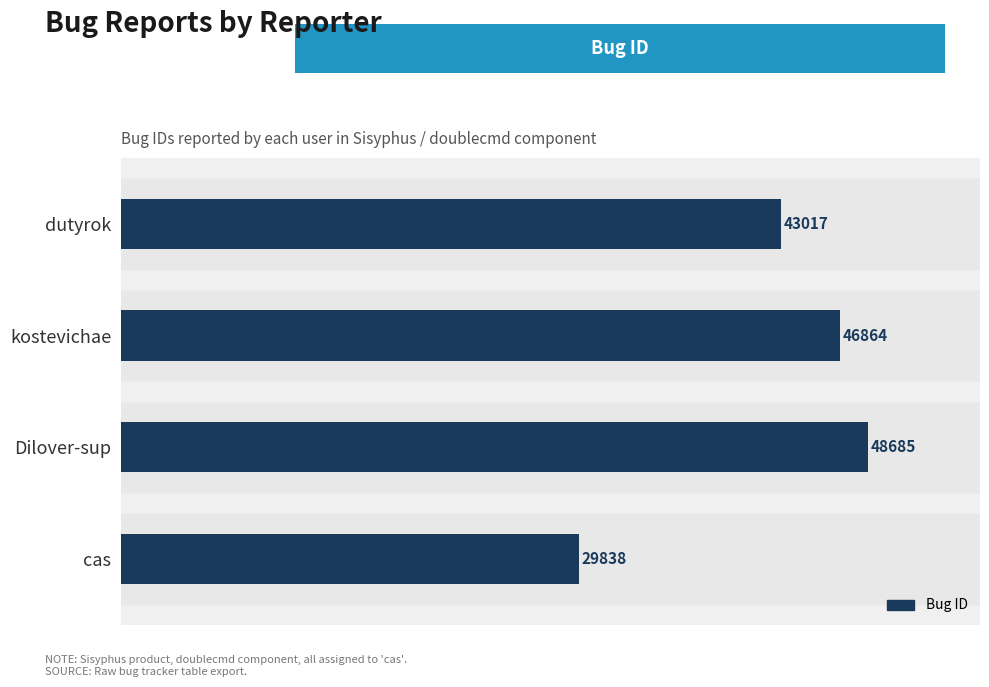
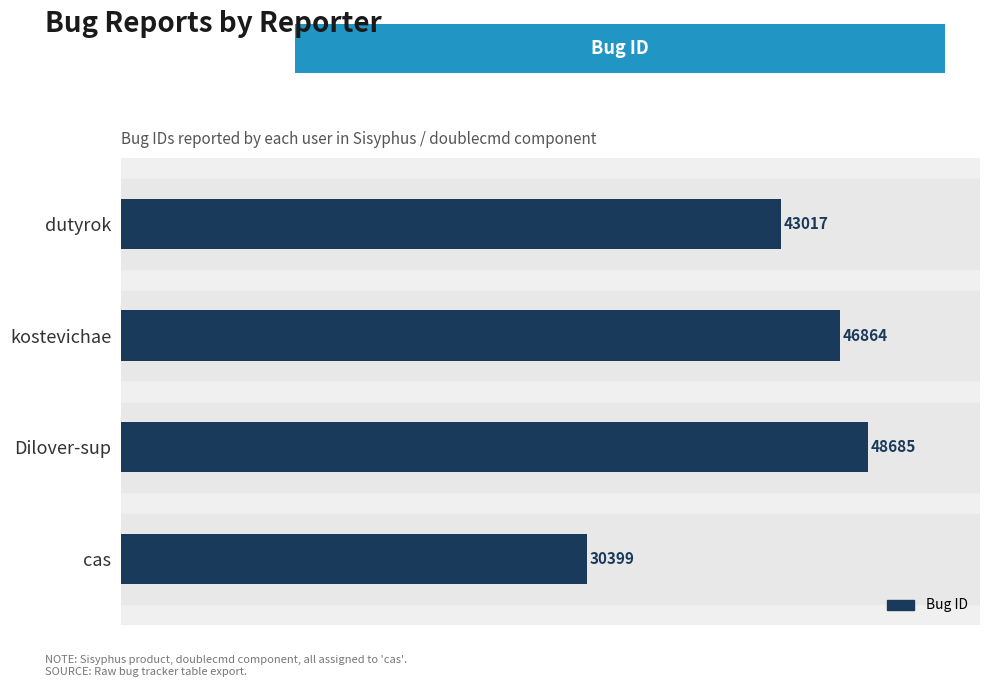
cas: 29838 -> 30399
